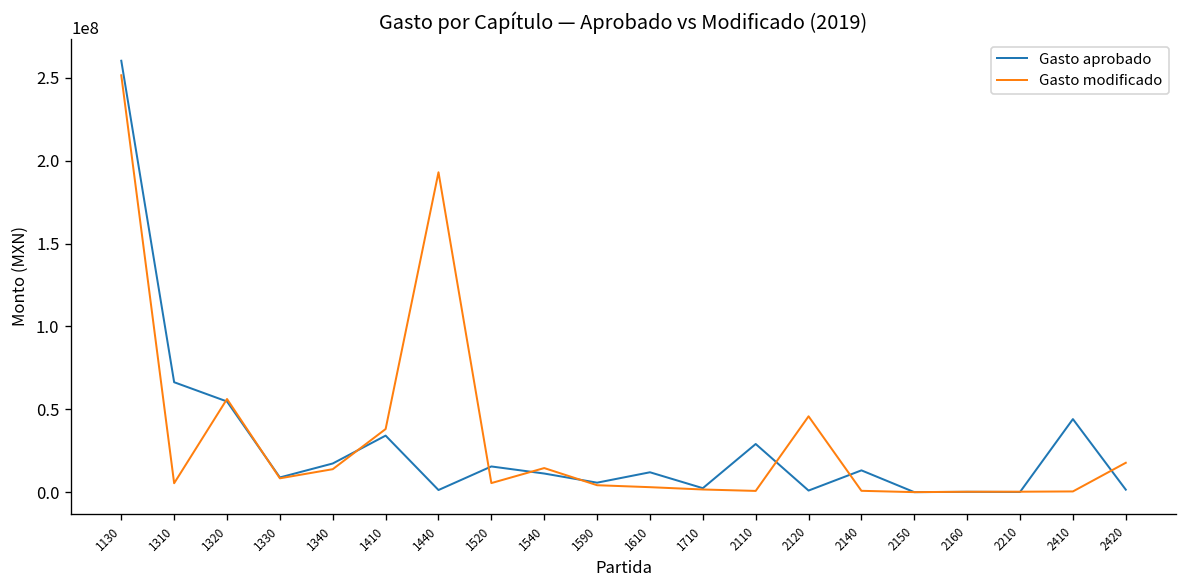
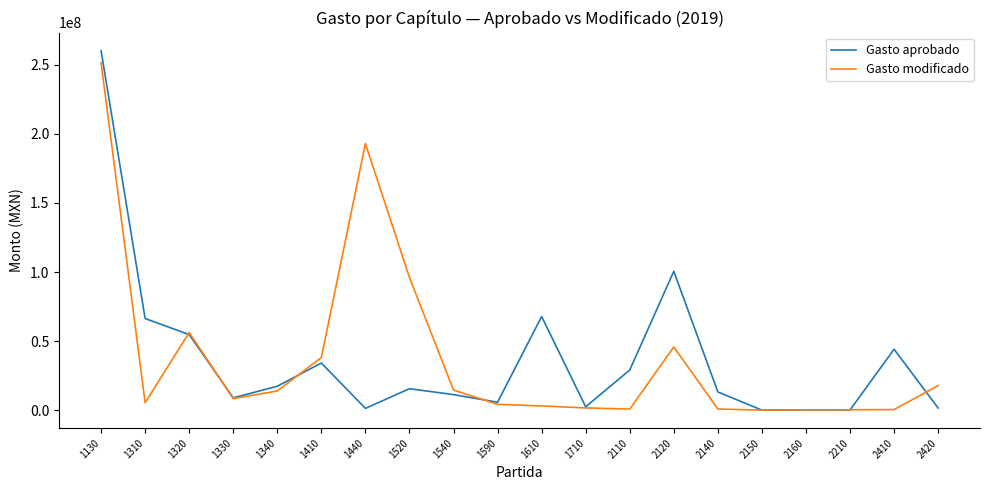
Gasto modificado, 1520: 5000000 -> 96000000
Gasto aprobado, 1610: 12000000 -> 68000000
Gasto aprobado, 2120: 1000000 -> 101000000
